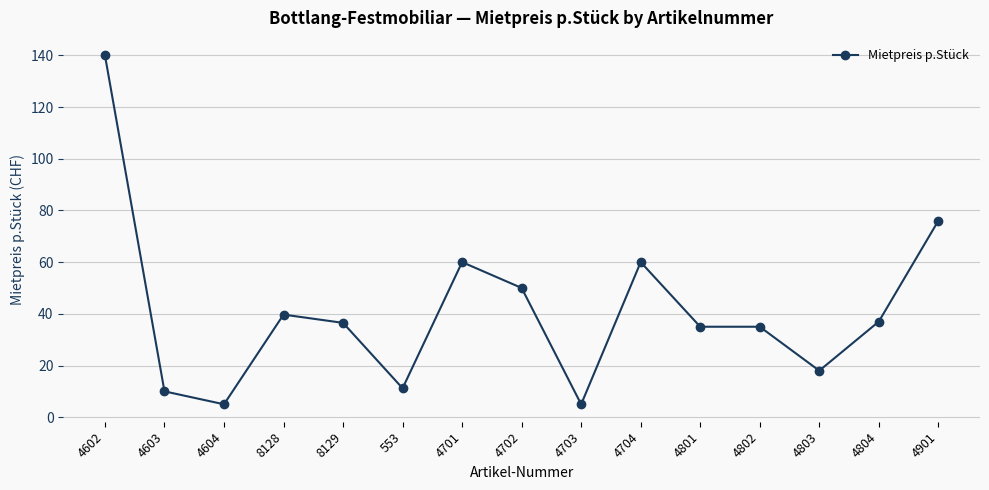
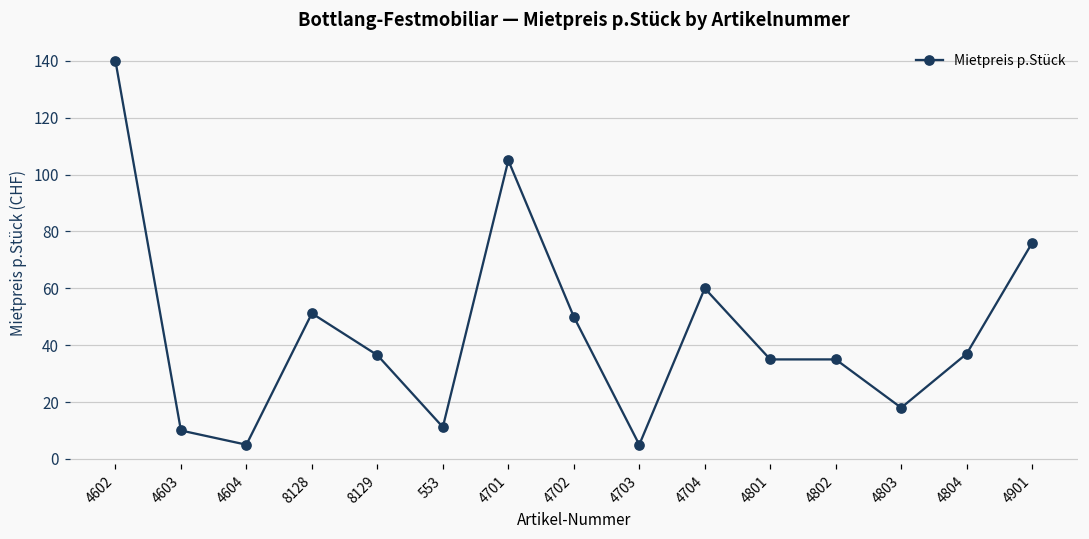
8128: 40 -> 51
4701: 60 -> 105
